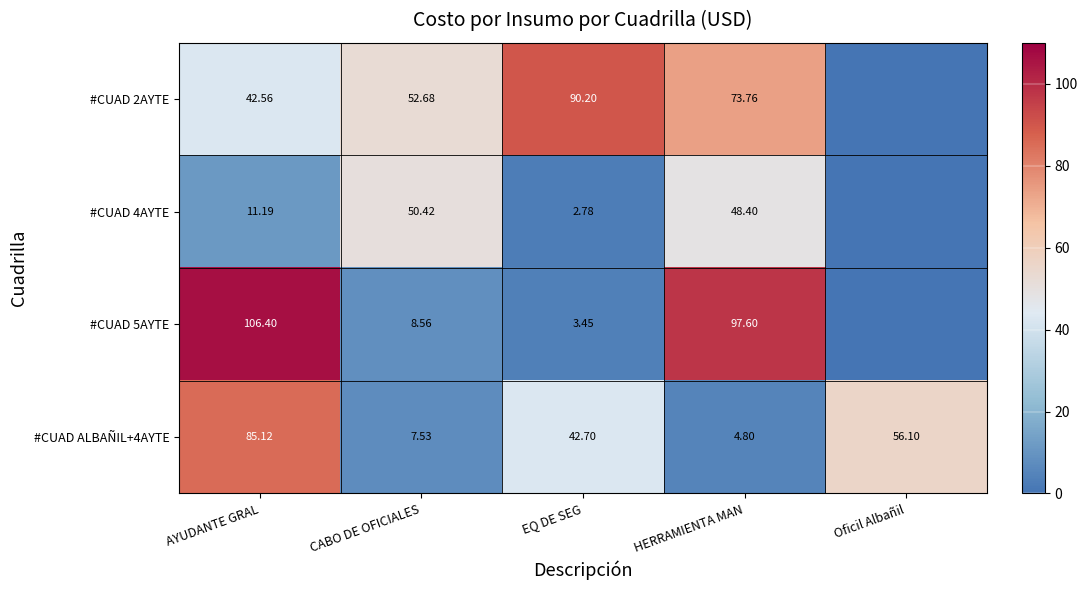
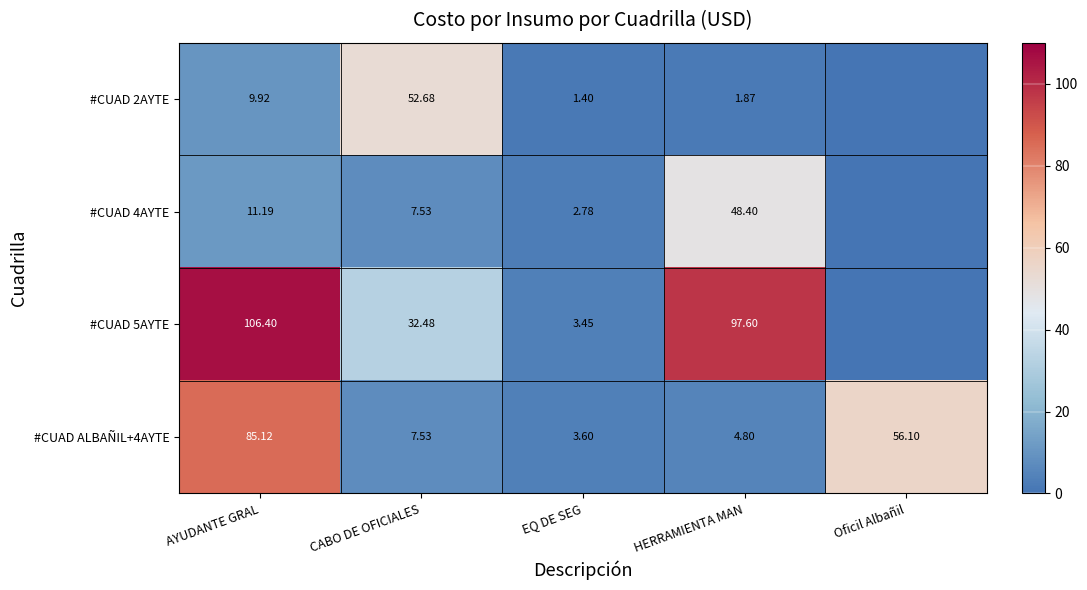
#CUAD 2AYTE, AYUDANTE GRAL: 42.56 -> 9.92
#CUAD 2AYTE, EQ DE SEG: 90.20 -> 1.40
#CUAD 2AYTE, HERRAMIENTA MAN: 73.76 -> 1.87
#CUAD 4AYTE, CABO DE OFICIALES: 50.42 -> 7.53
#CUAD 5AYTE, CABO DE OFICIALES: 8.56 -> 32.48
#CUAD ALBAÑIL+4AYTE, EQ DE SEG: 42.70 -> 3.60
